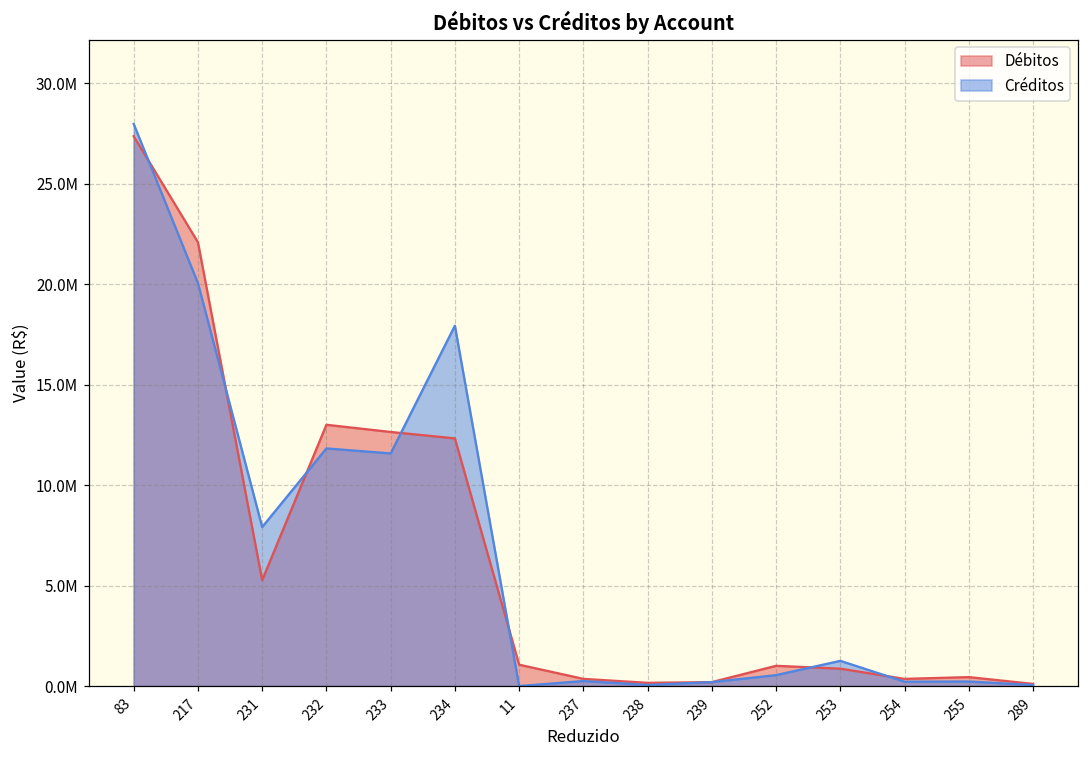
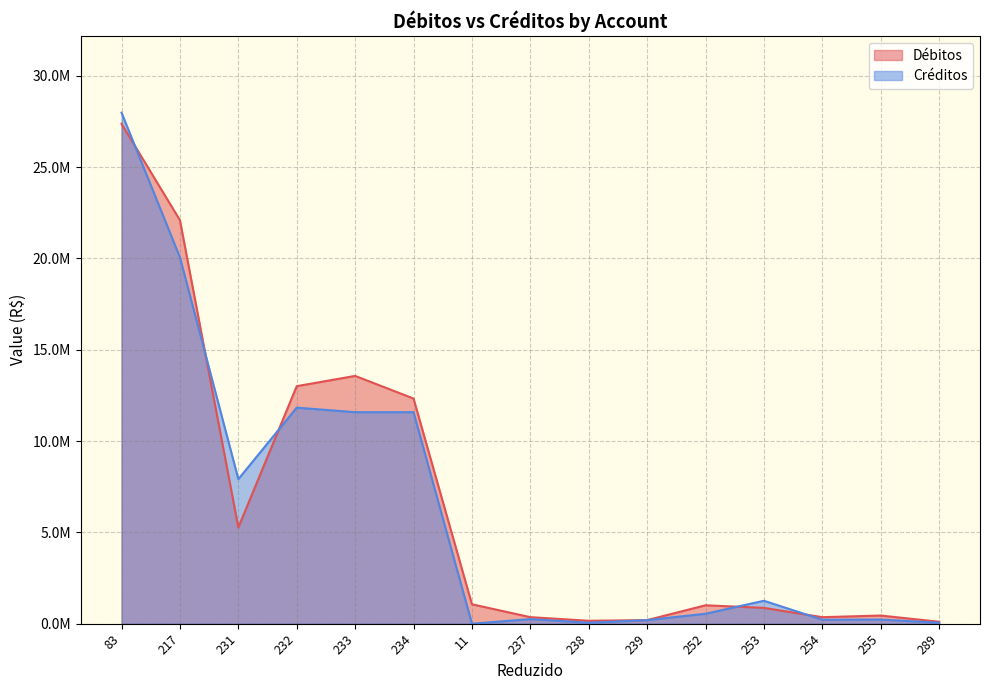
Débitos, 233: 12600000 -> 13600000
Créditos, 234: 17900000 -> 11600000
